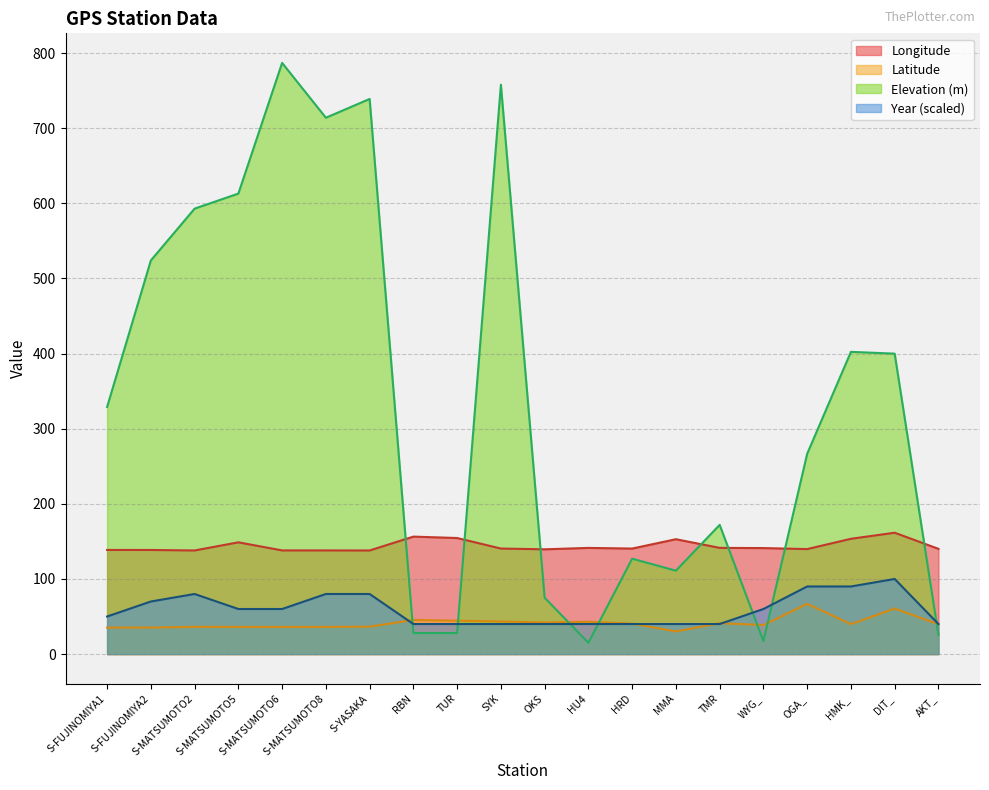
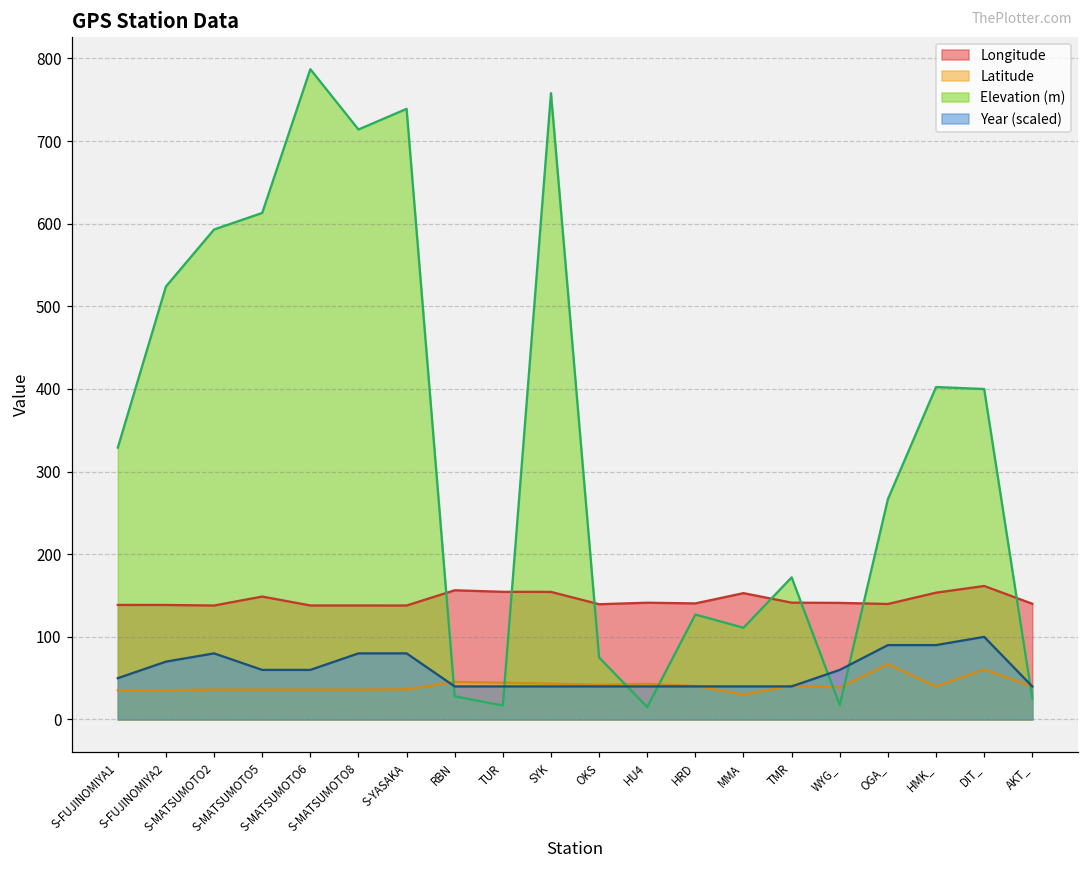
Elevation (m), TUR: 30 -> 20
Longitude, SYK: 140 -> 150
